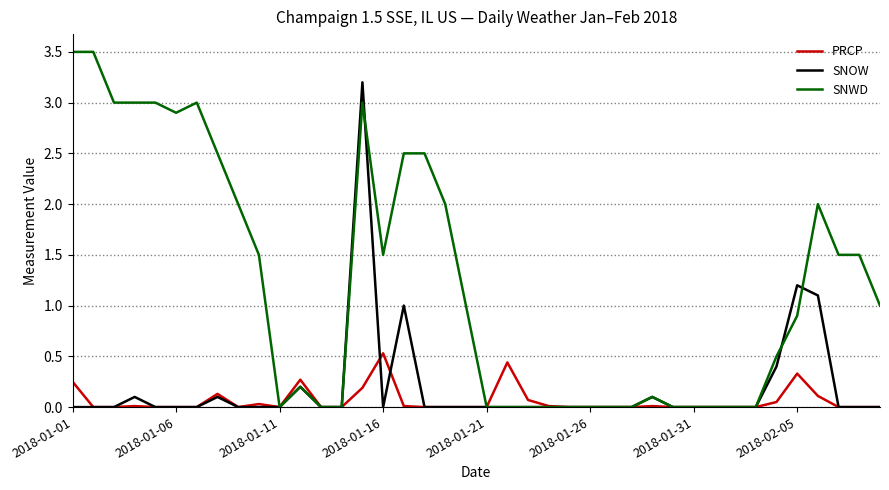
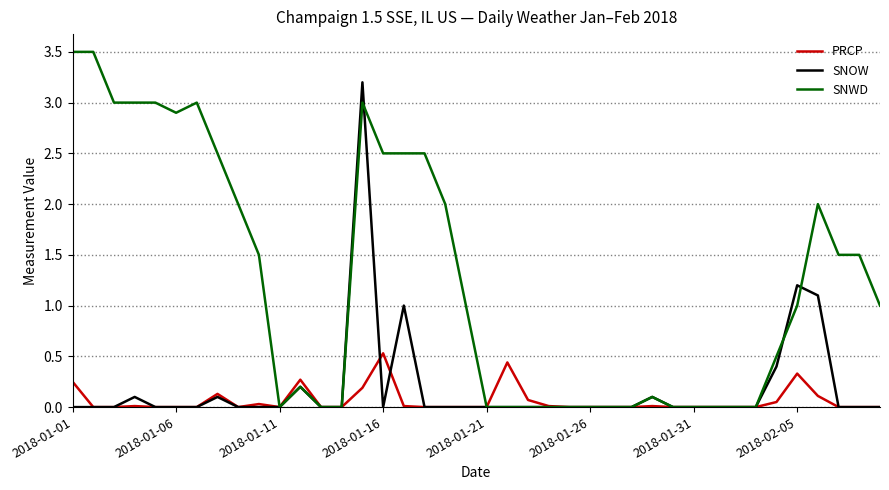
SNWD, 2018-01-16: 1.5 -> 2.5
SNWD, 2018-02-05: 0.9 -> 1.0
